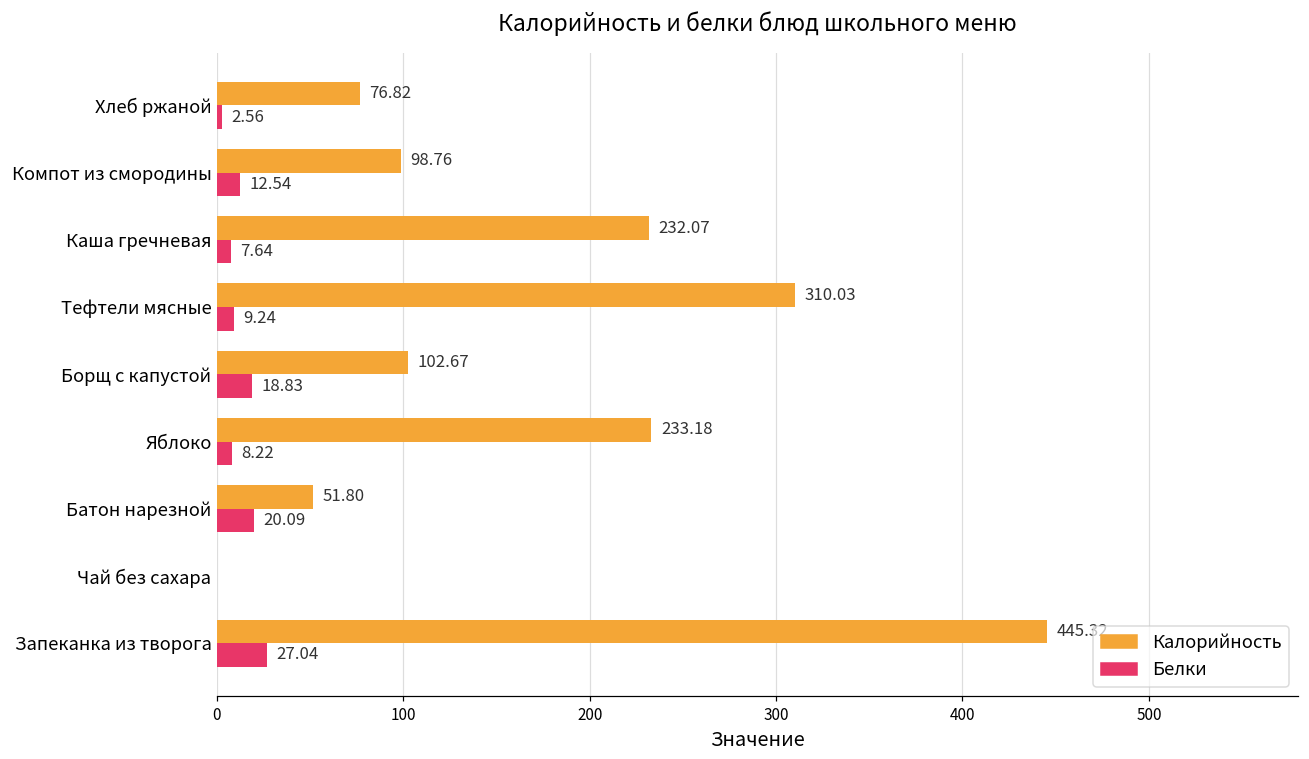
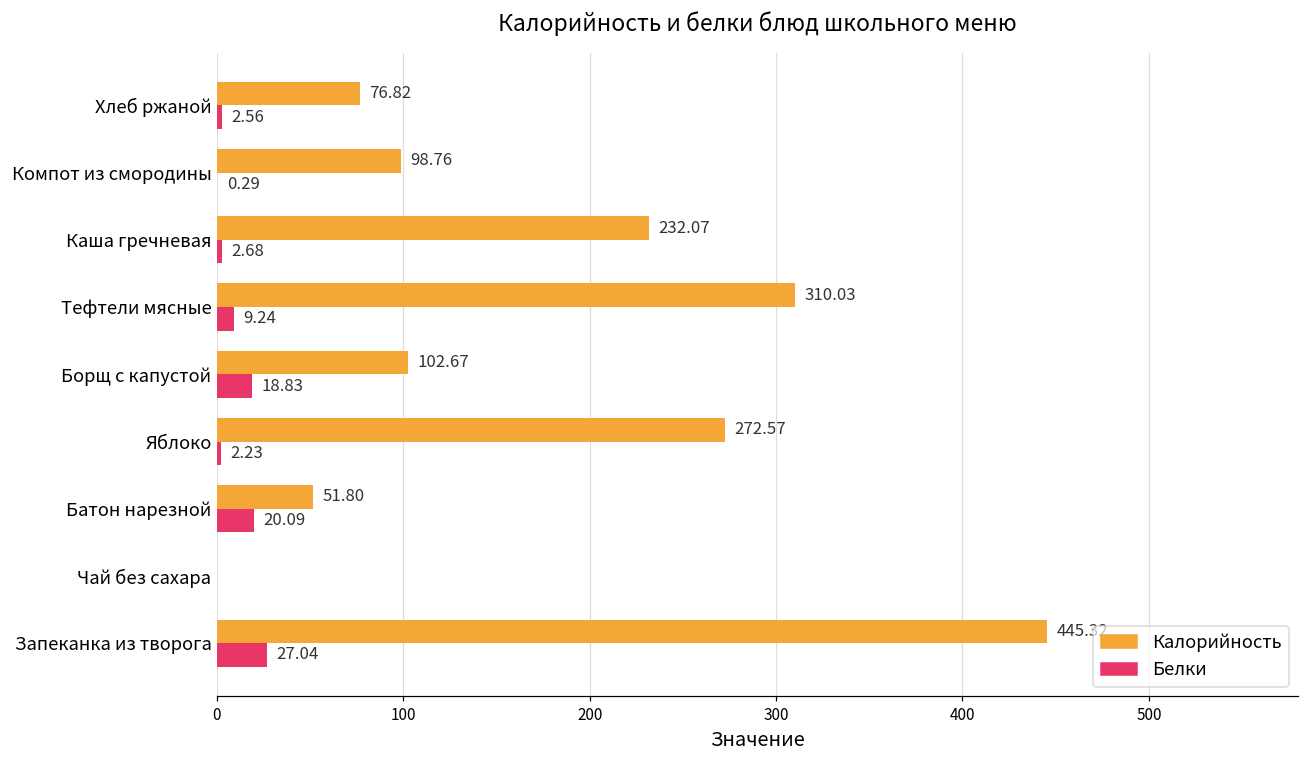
Белки, Компот из смородины: 12.54 -> 0.29
Белки, Каша гречневая: 7.64 -> 2.68
Калорийность, Яблоко: 233.18 -> 272.57
Белки, Яблоко: 8.22 -> 2.23
